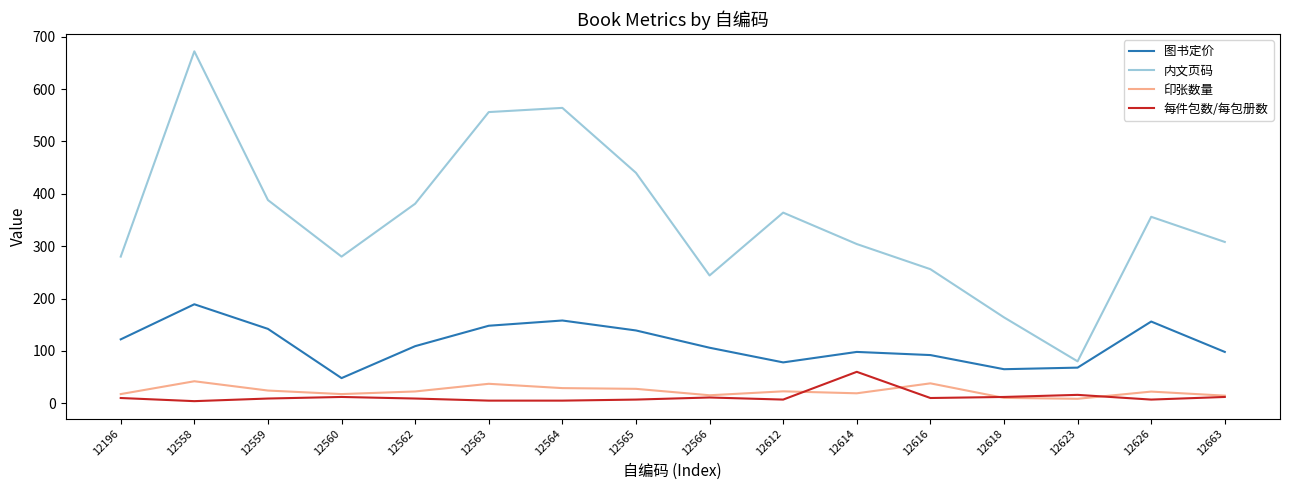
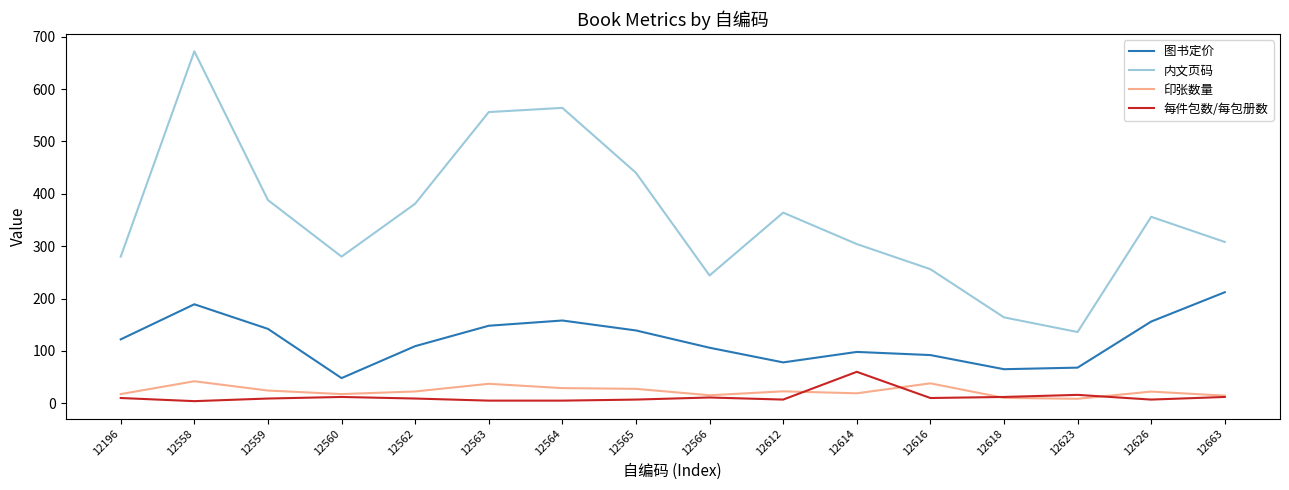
内文页码, 12623: 80 -> 140
图书定价, 12663: 100 -> 210
